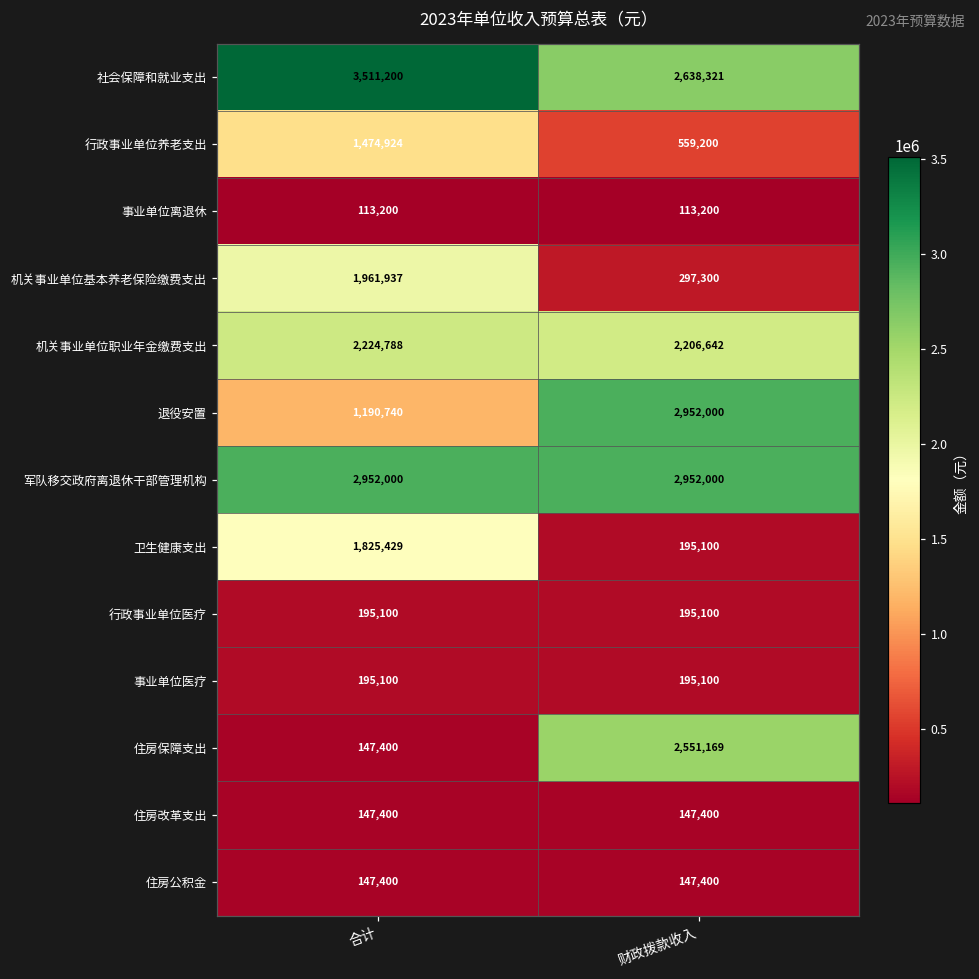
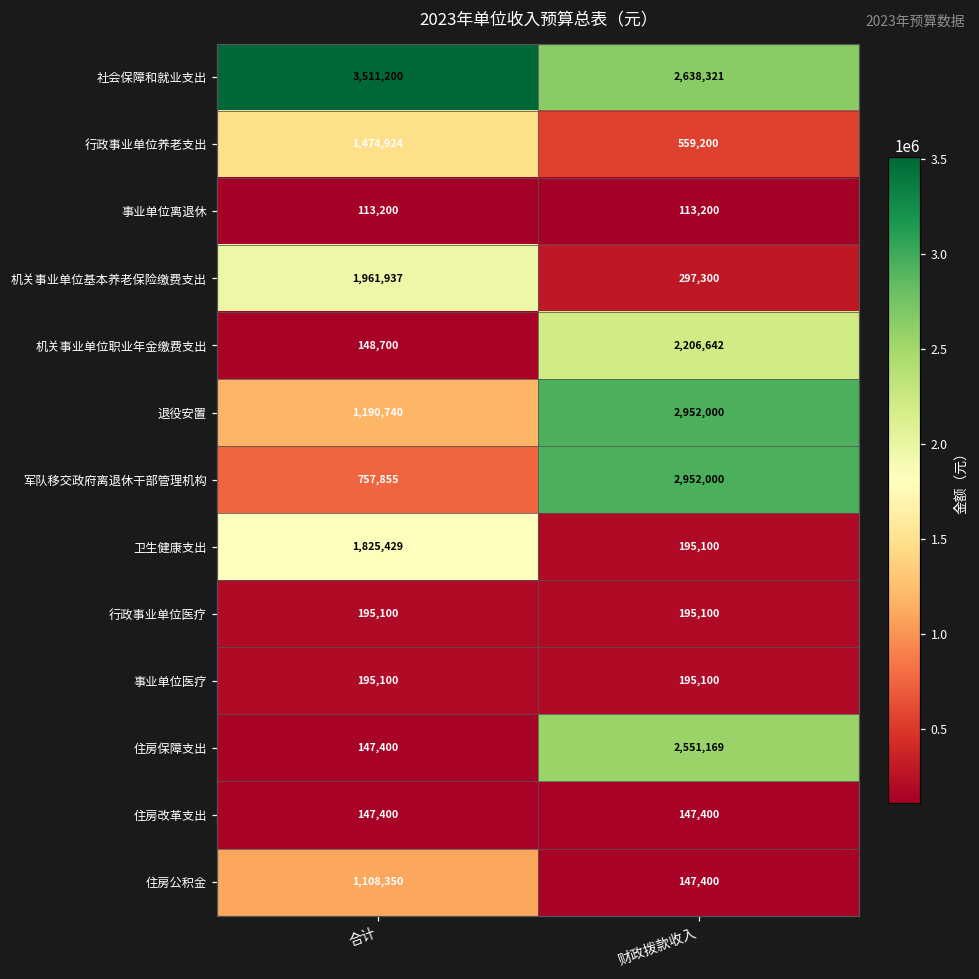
机关事业单位职业年金缴费支出, 合计: 2,224,788 -> 148,700
军队移交政府离退休干部管理机构, 合计: 2,952,000 -> 757,855
住房公积金, 合计: 147,400 -> 1,108,350
